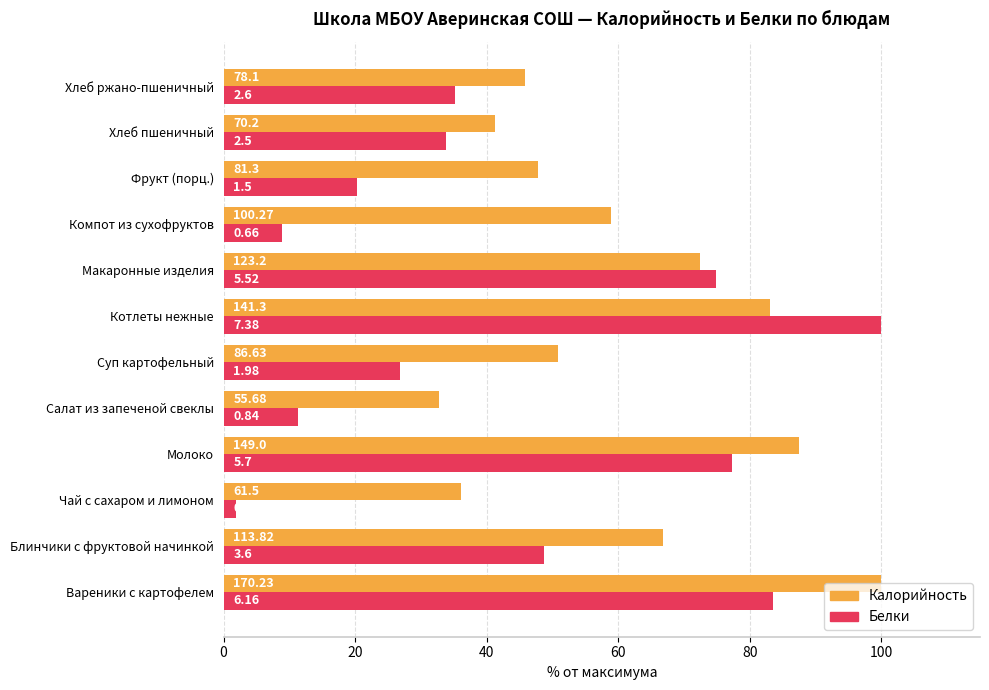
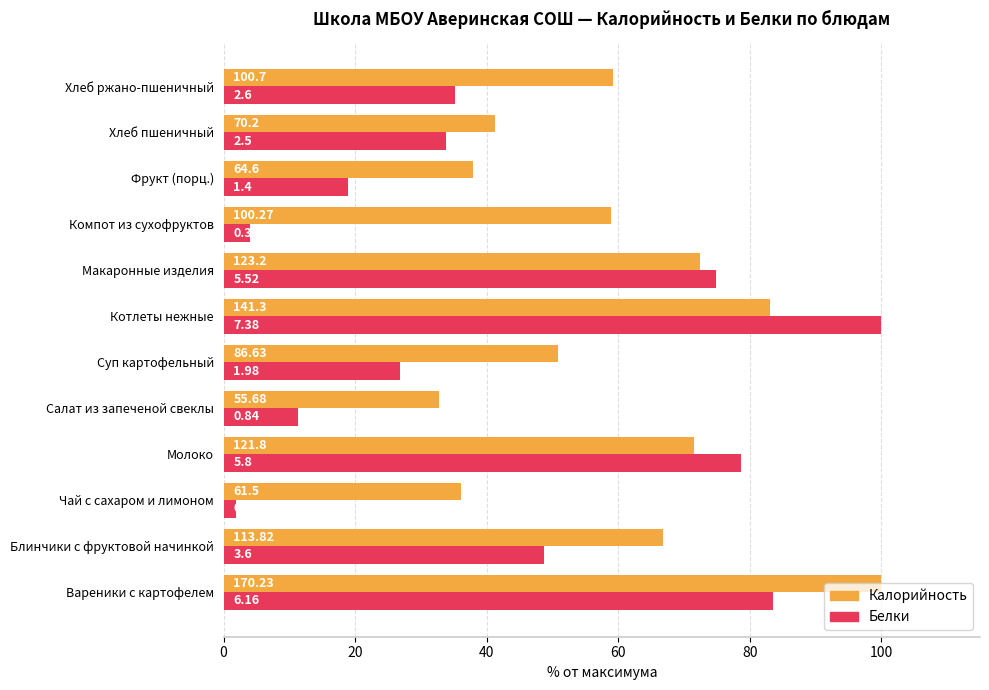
Калорийность, Хлеб ржано-пшеничный: 78.1 -> 100.7
Калорийность, Фрукт (порц.): 81.3 -> 64.6
Белки, Фрукт (порц.): 1.5 -> 1.4
Белки, Компот из сухофруктов: 0.66 -> 0.3
Калорийность, Молоко: 149.0 -> 121.8
Белки, Молоко: 5.7 -> 5.8
